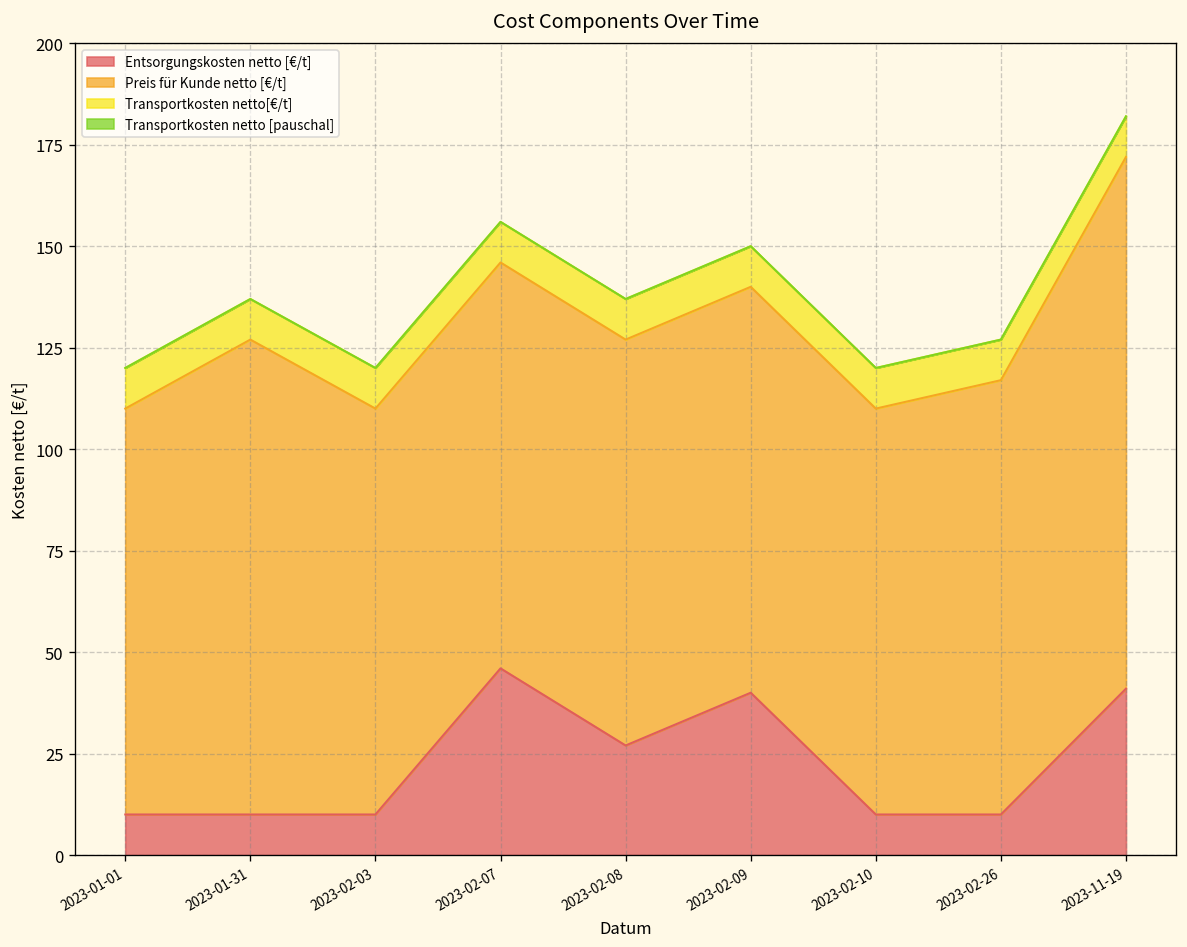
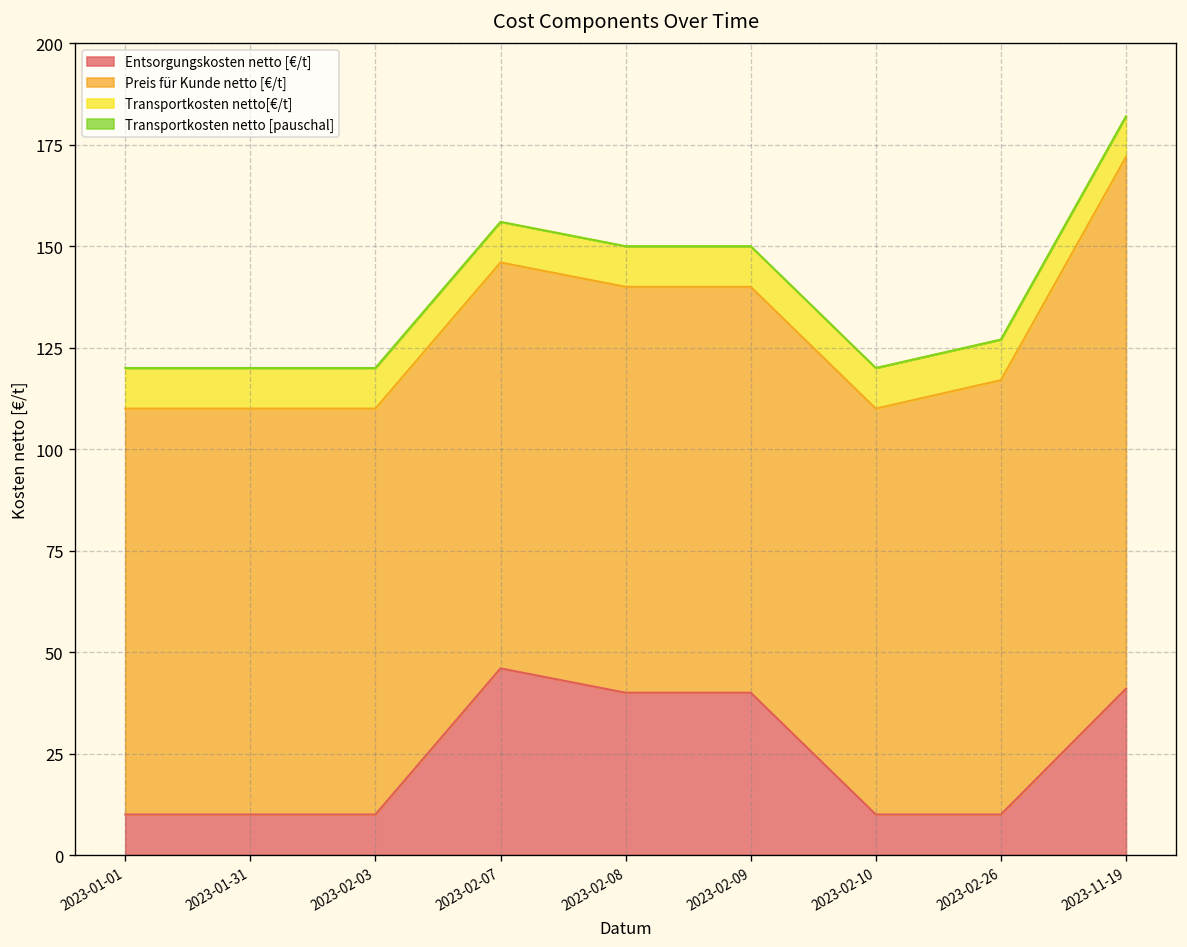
Preis für Kunde netto [€/t], 2023-01-31: 117 -> 100
Entsorgungskosten netto [€/t], 2023-02-08: 27 -> 40
